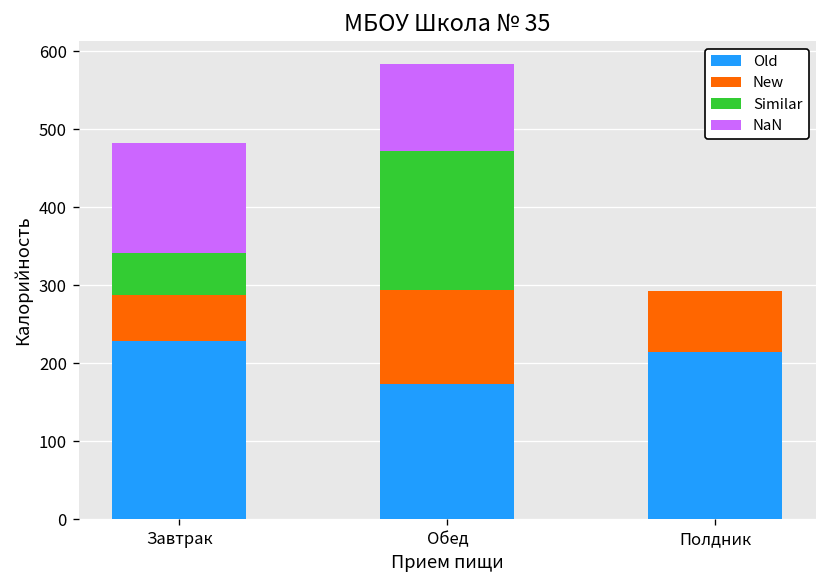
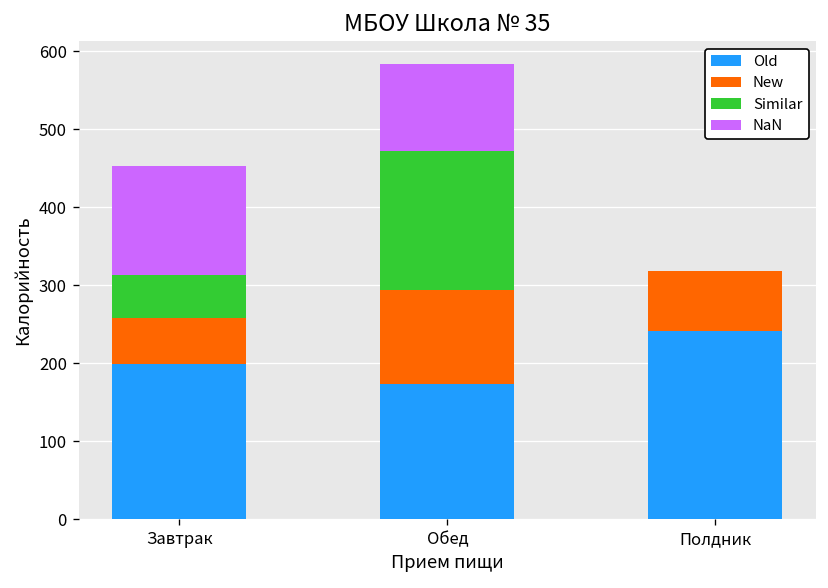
Old, Завтрак: 230 -> 200
Old, Полдник: 220 -> 240
